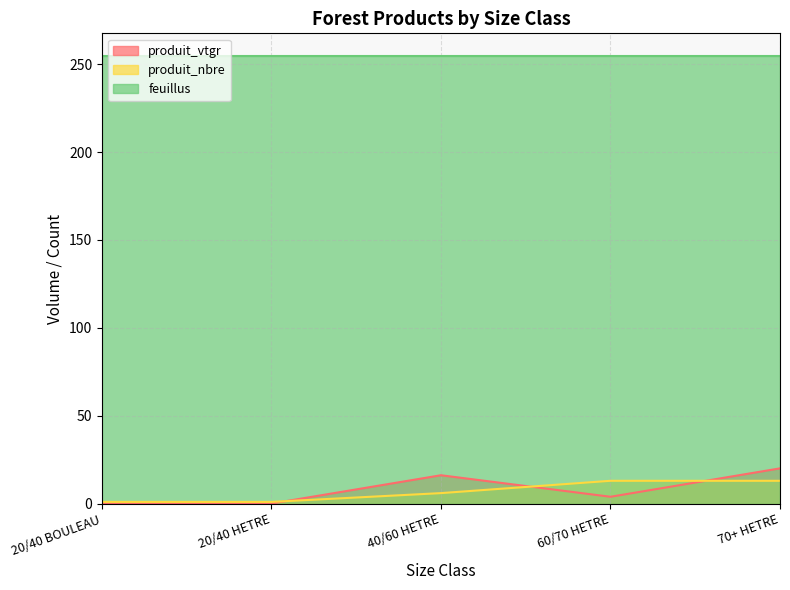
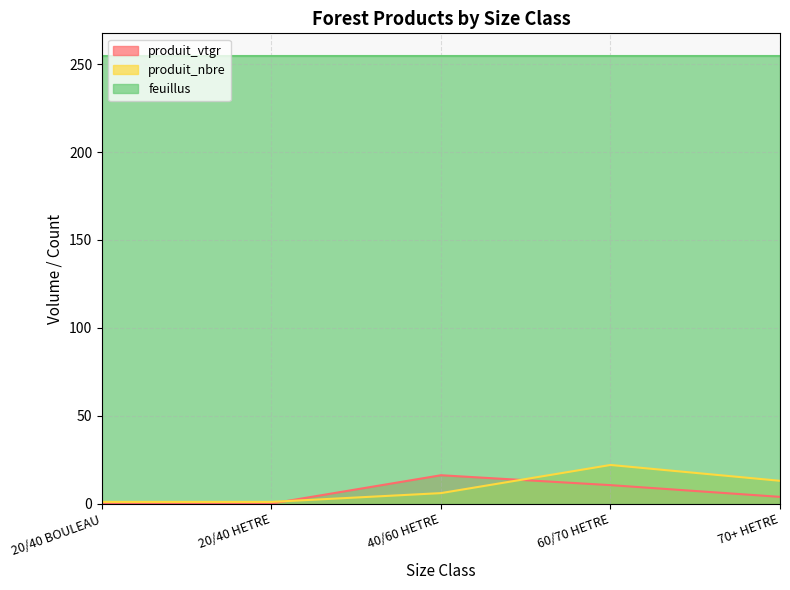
produit_vtgr, 60/70 HETRE: 4 -> 11
produit_nbre, 60/70 HETRE: 13 -> 22
produit_vtgr, 70+ HETRE: 20 -> 4
